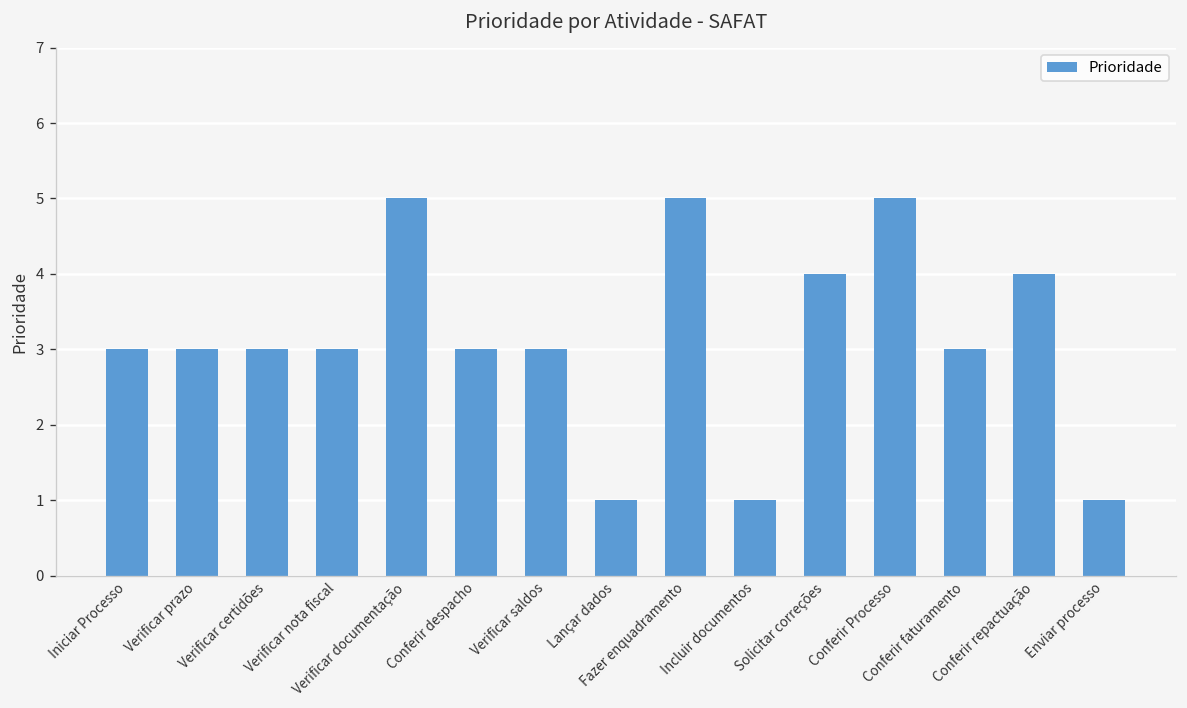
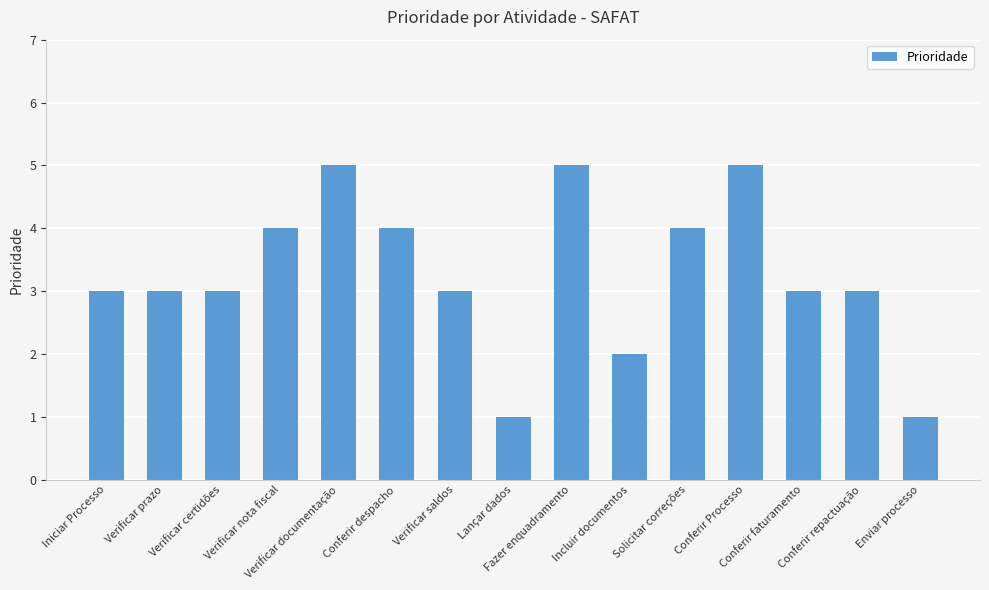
Verificar nota fiscal: 3 -> 4
Conferir despacho: 3 -> 4
Incluir documentos: 1 -> 2
Conferir repactuação: 4 -> 3
